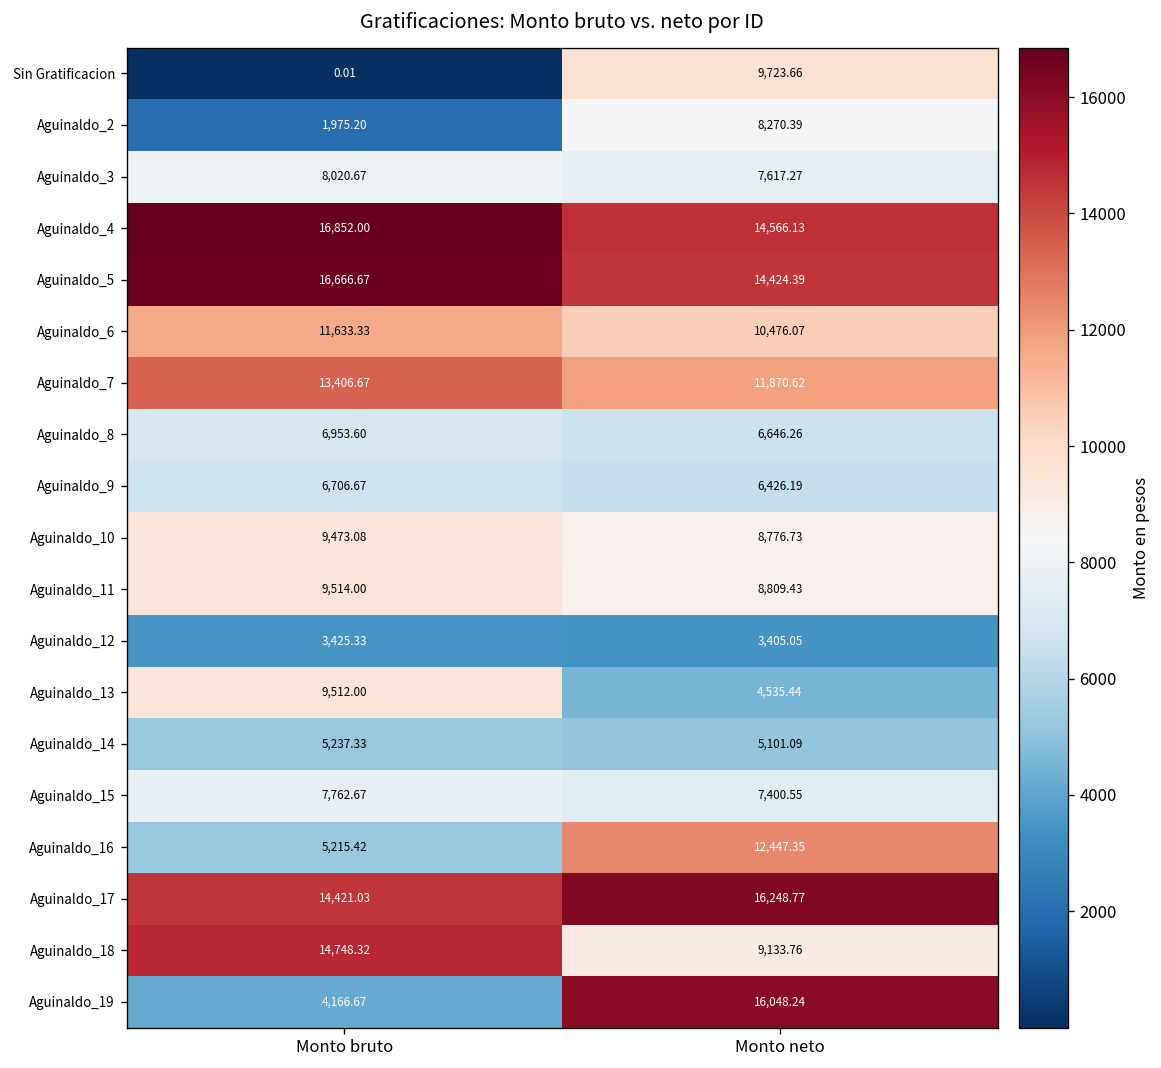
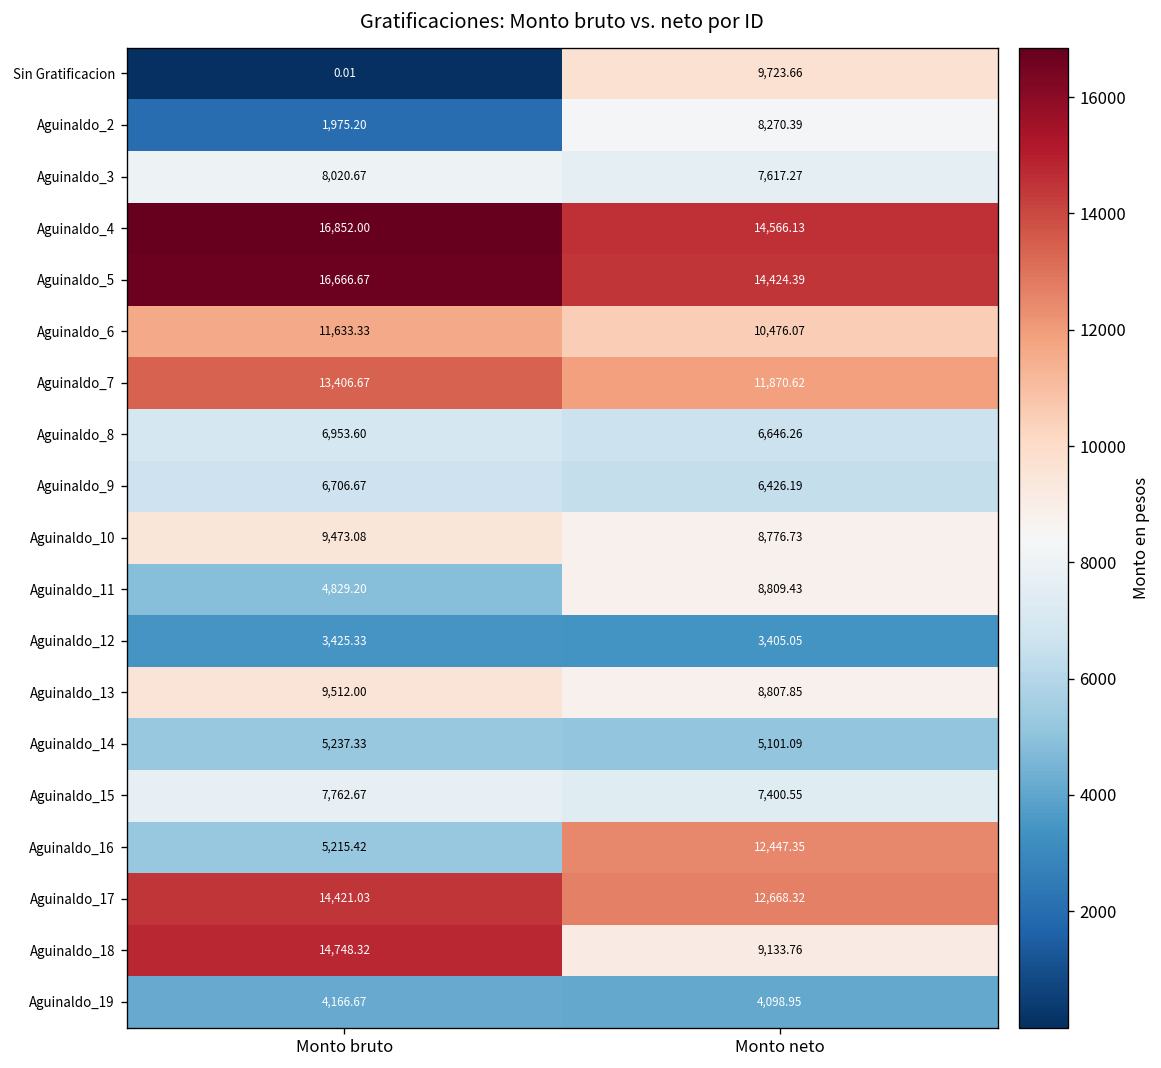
Aguinaldo_11, Monto bruto: 9,514.00 -> 4,829.20
Aguinaldo_13, Monto neto: 4,535.44 -> 8,807.85
Aguinaldo_17, Monto neto: 16,248.77 -> 12,668.32
Aguinaldo_19, Monto neto: 16,048.24 -> 4,098.95
